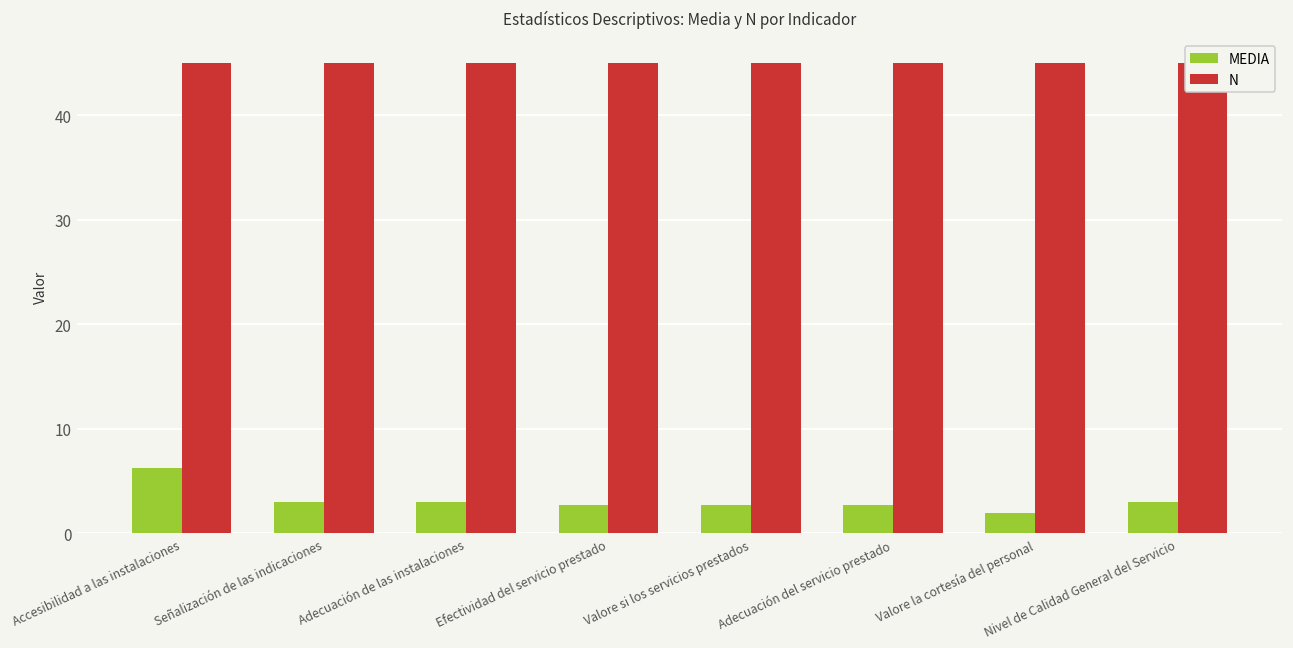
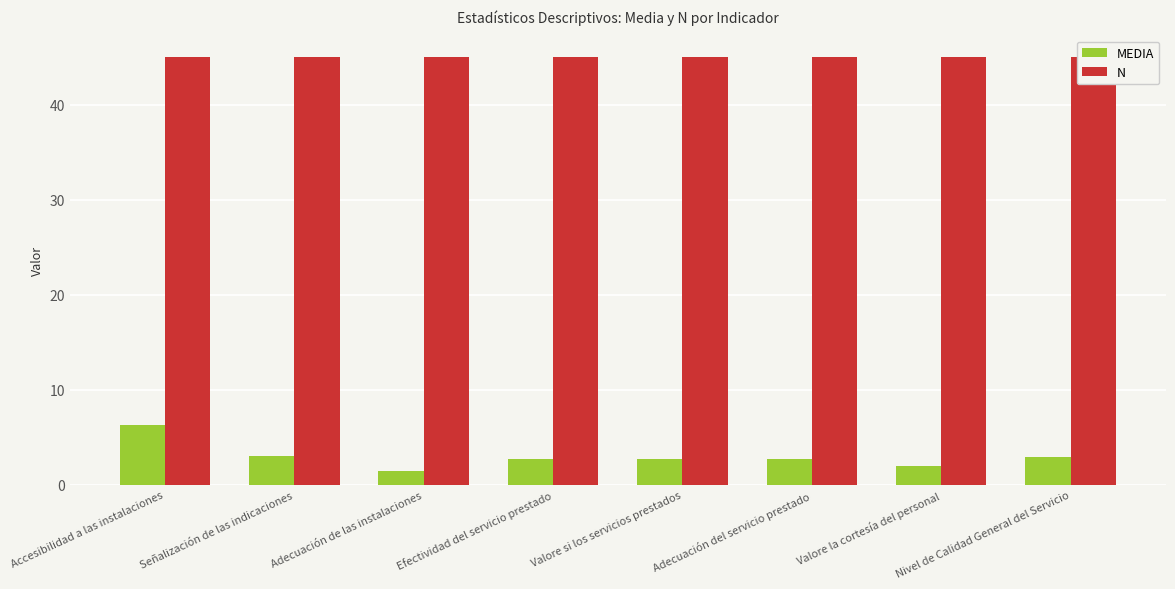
MEDIA, Adecuación de las instalaciones: 3 -> 1
